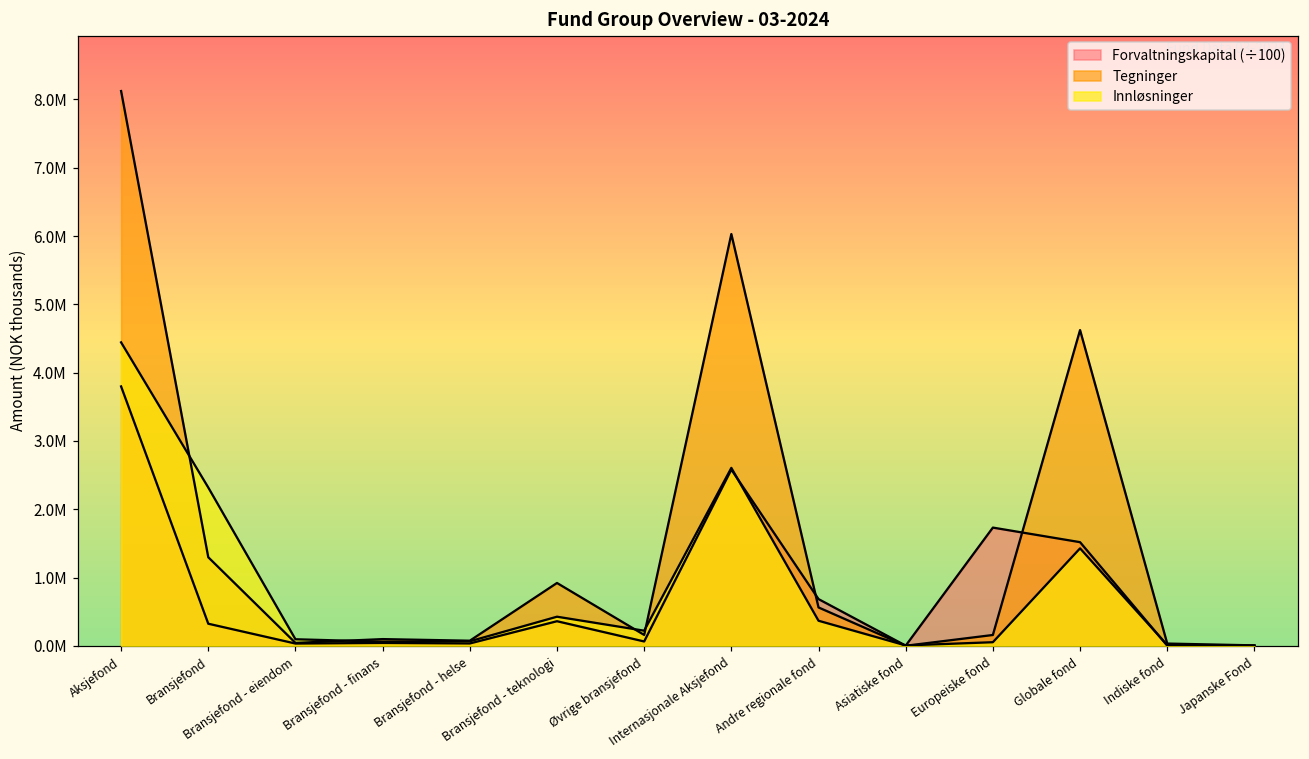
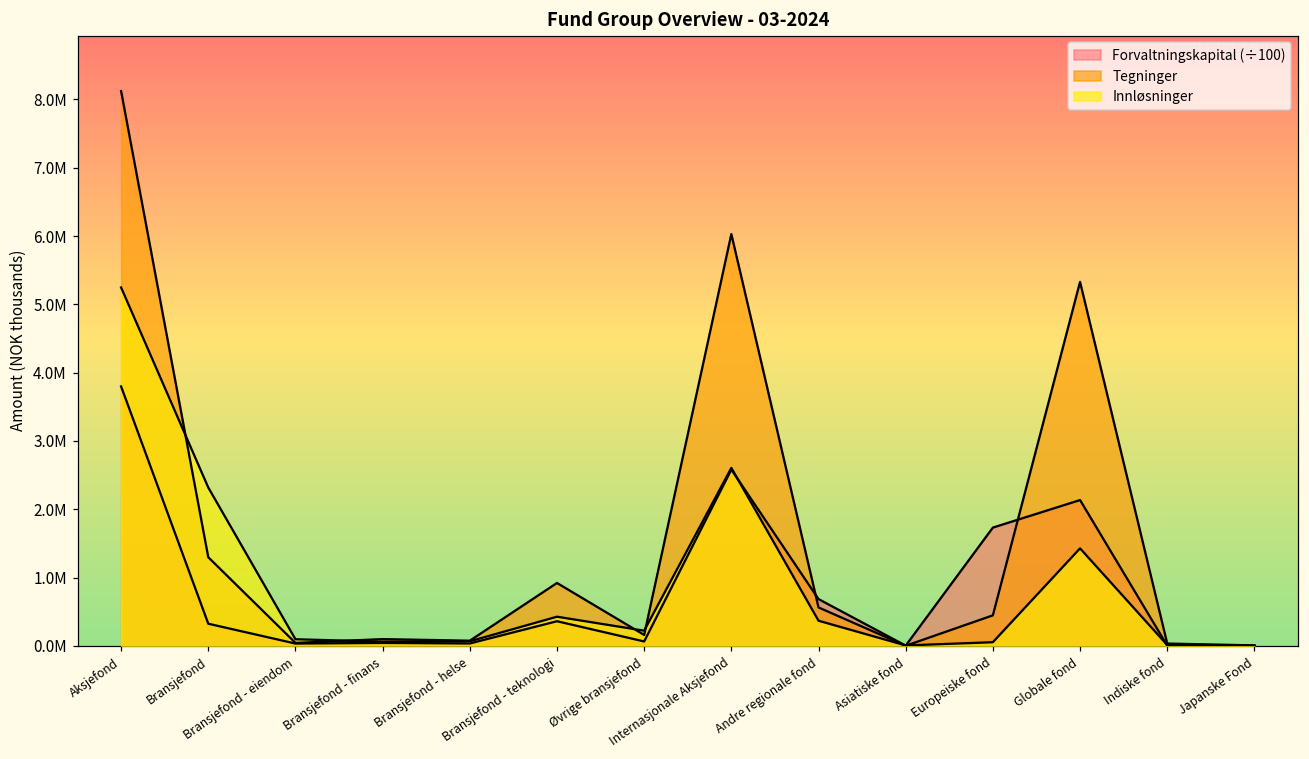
Innløsninger, Aksjefond: 4400000 -> 5200000
Tegninger, Europeiske fond: 200000 -> 400000
Forvaltningskapital (÷100), Globale fond: 1500000 -> 2100000
Tegninger, Globale fond: 4600000 -> 5300000
